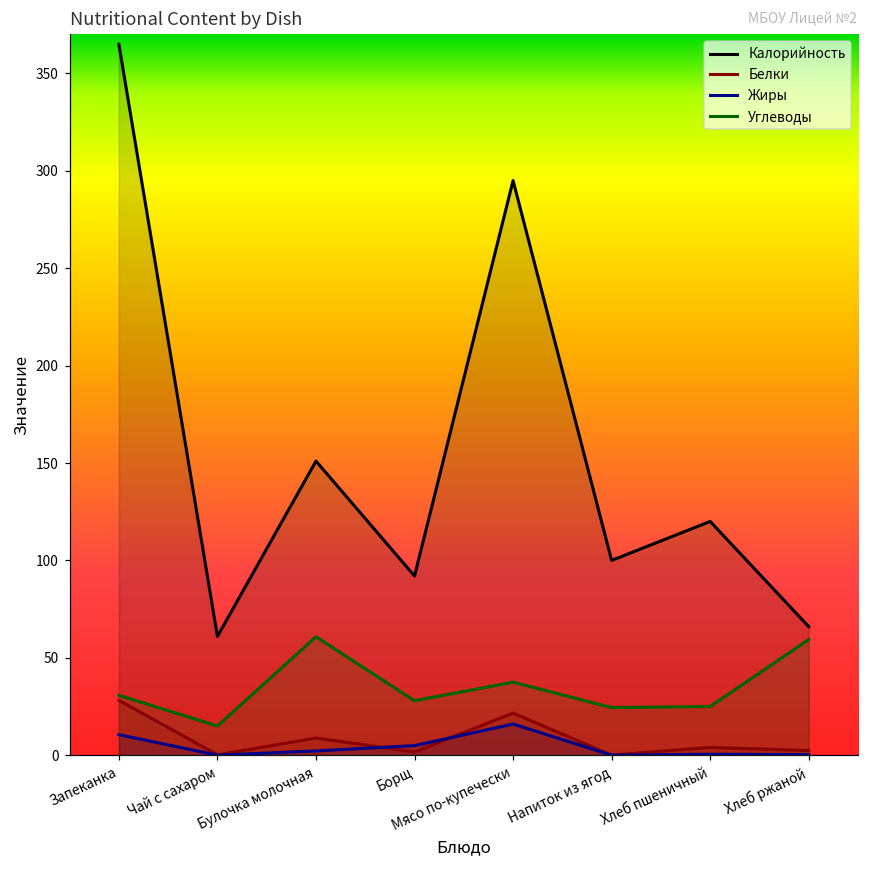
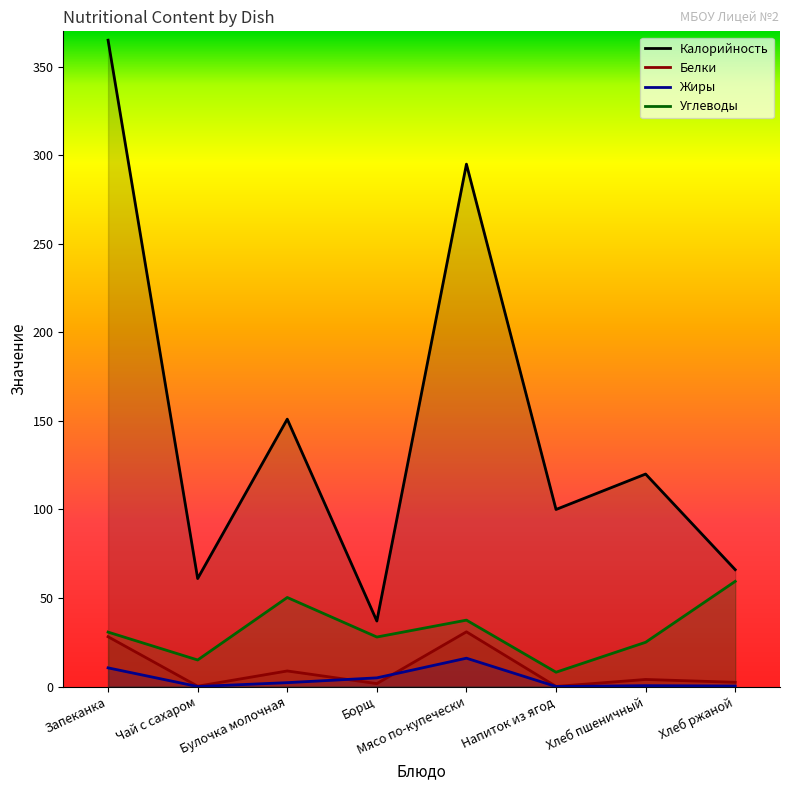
Углеводы, Булочка молочная: 61 -> 50
Калорийность, Борщ: 92 -> 37
Белки, Мясо по-купечески: 22 -> 31
Углеводы, Напиток из ягод: 24 -> 8
